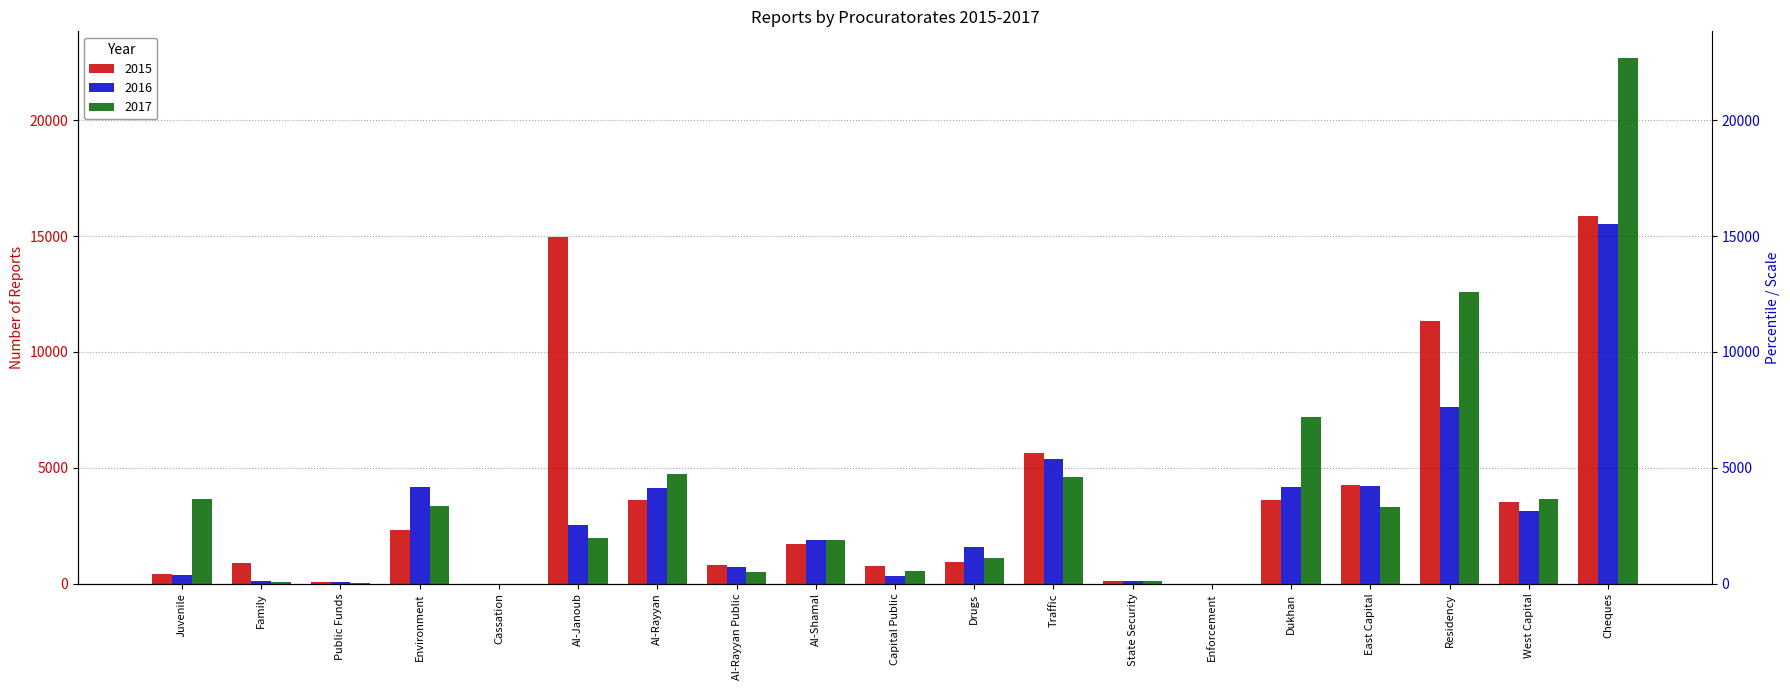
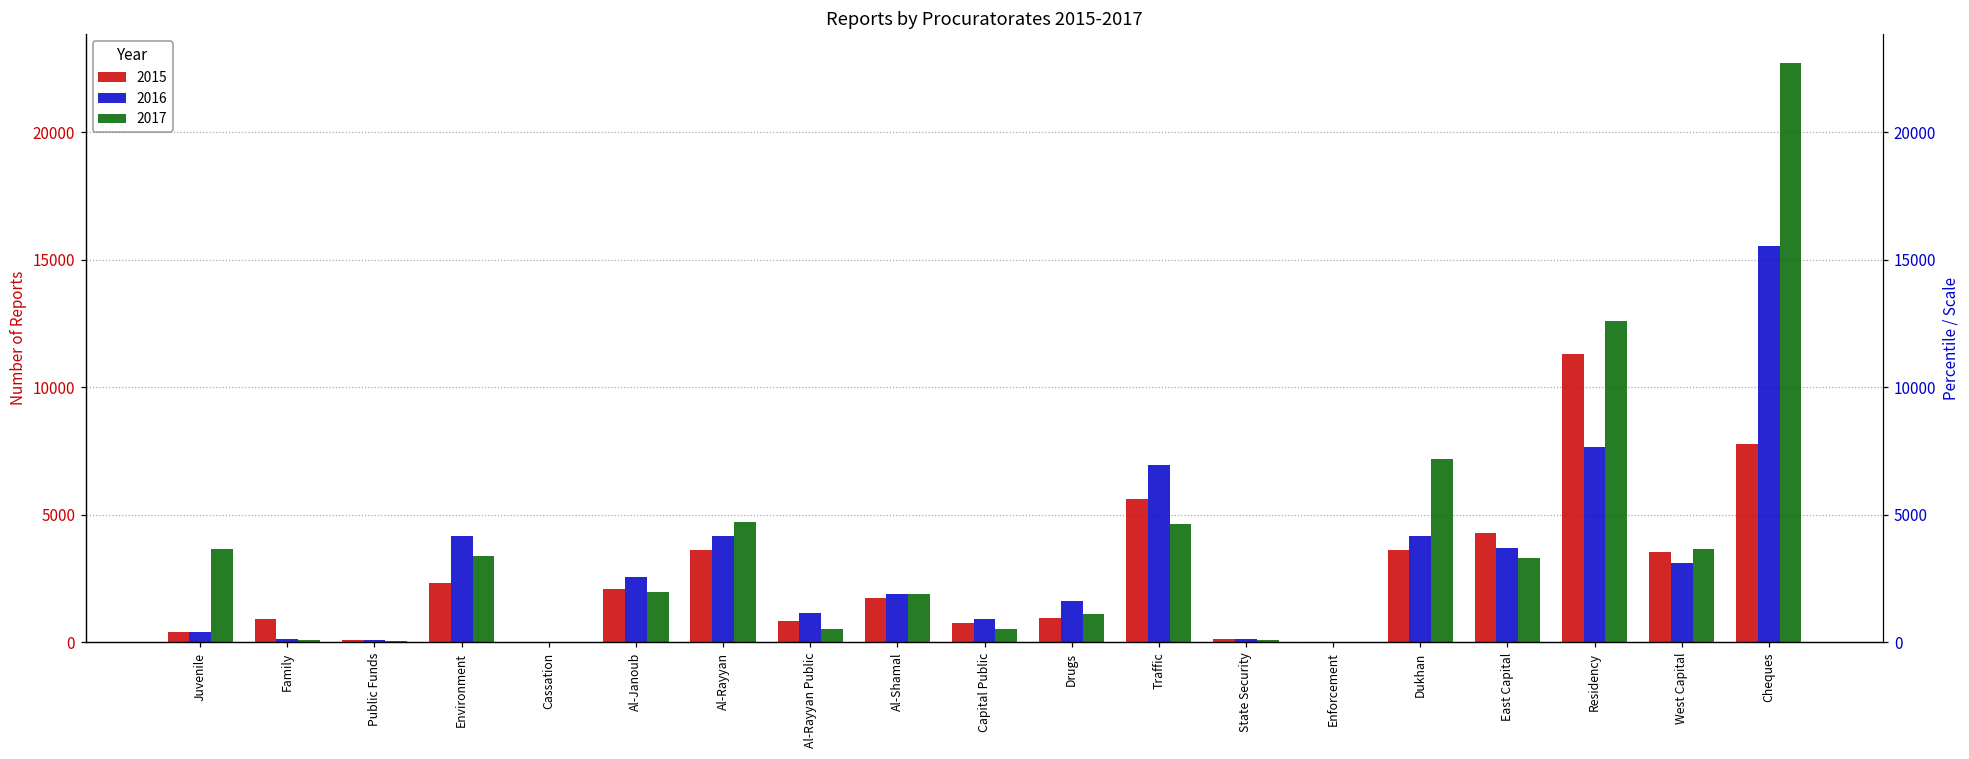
2015, Al-Janoub: 15000 -> 2100
2016, Al-Rayyan Public: 700 -> 1100
2016, Capital Public: 300 -> 900
2016, Traffic: 5400 -> 6900
2016, East Capital: 4200 -> 3700
2015, Cheques: 15900 -> 7800
